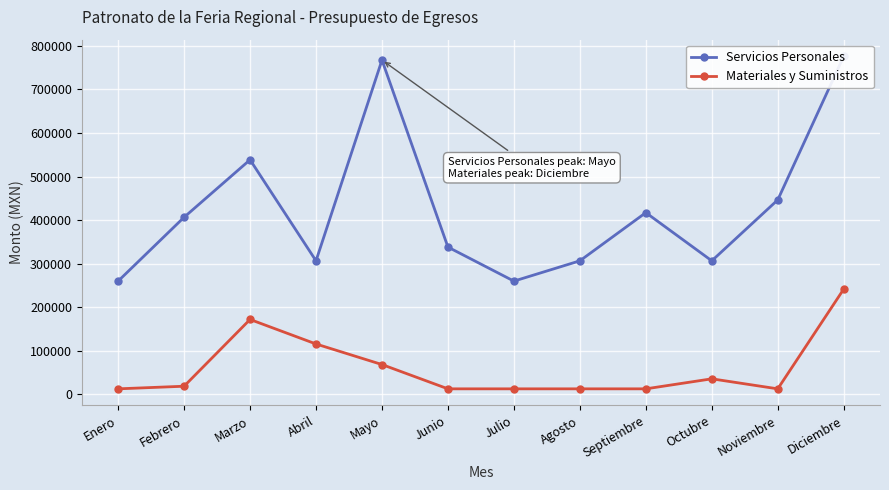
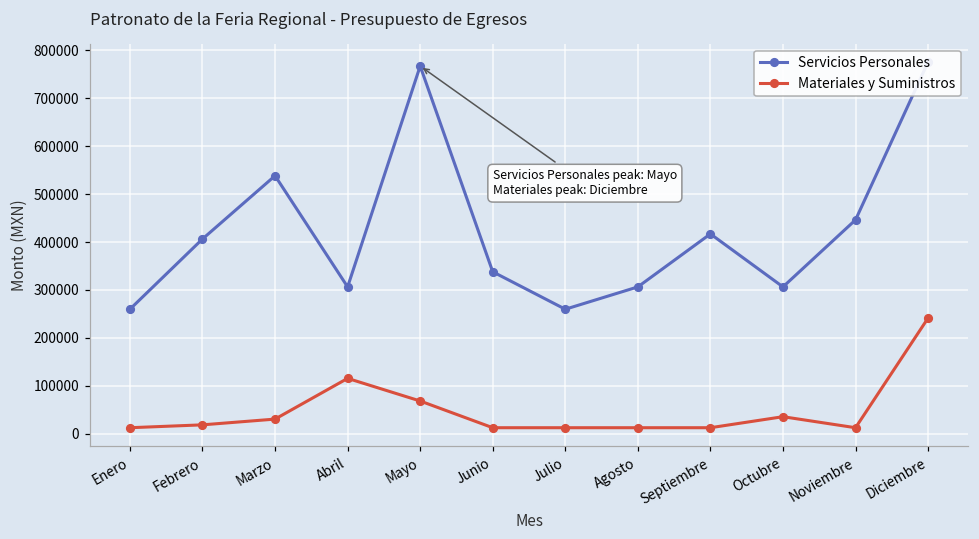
Materiales y Suministros, Marzo: 170000 -> 30000
